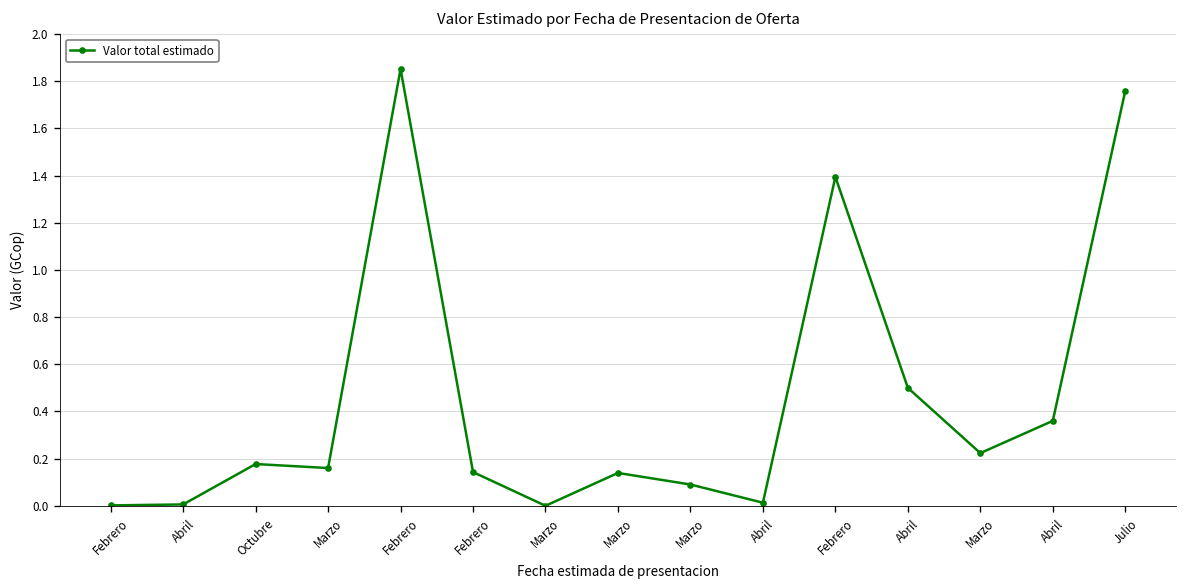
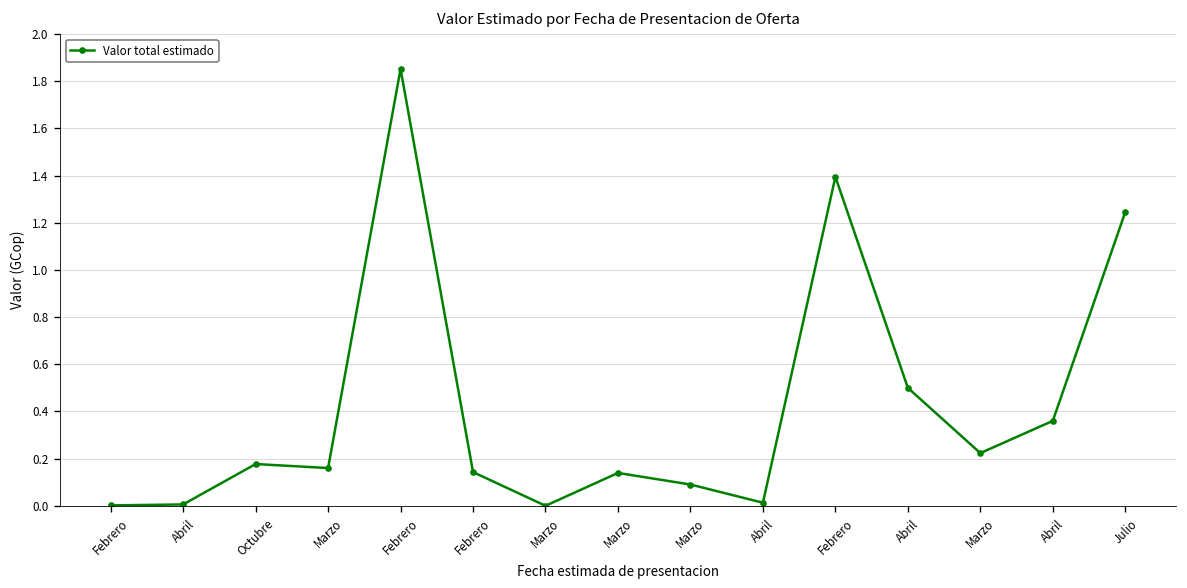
Julio: 1.76 -> 1.25
